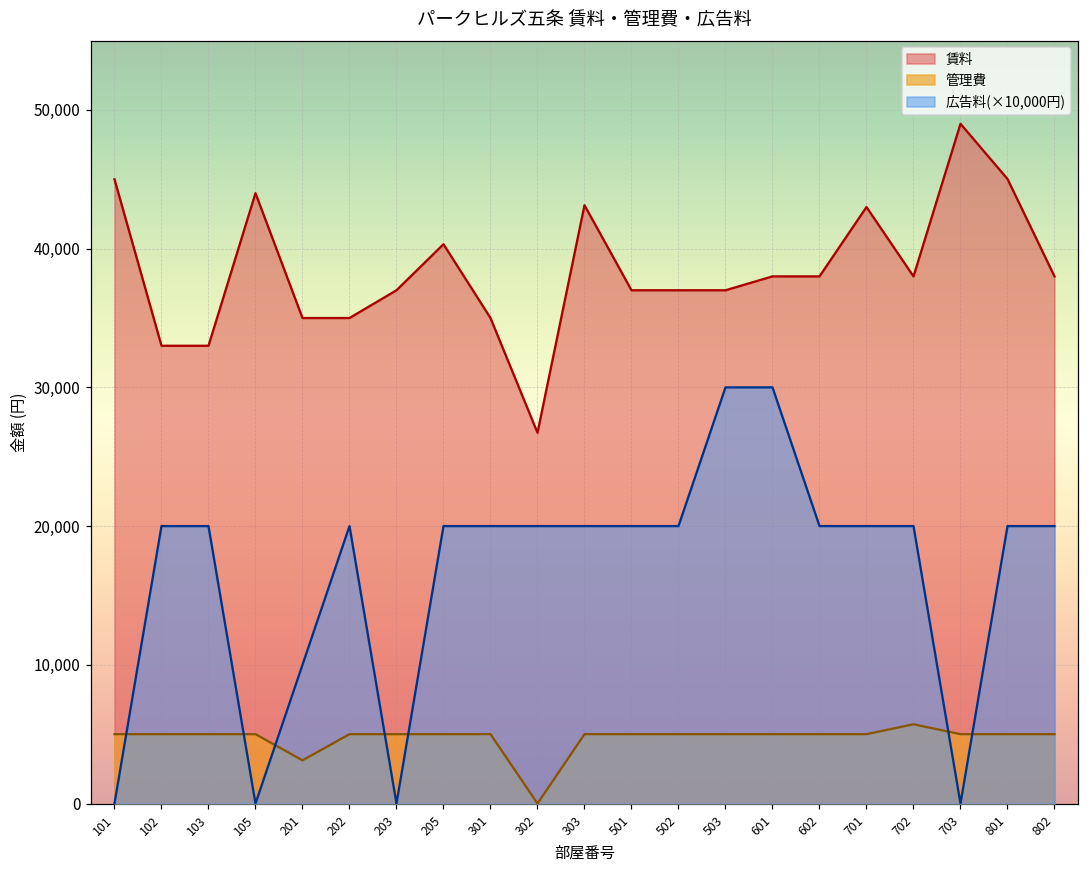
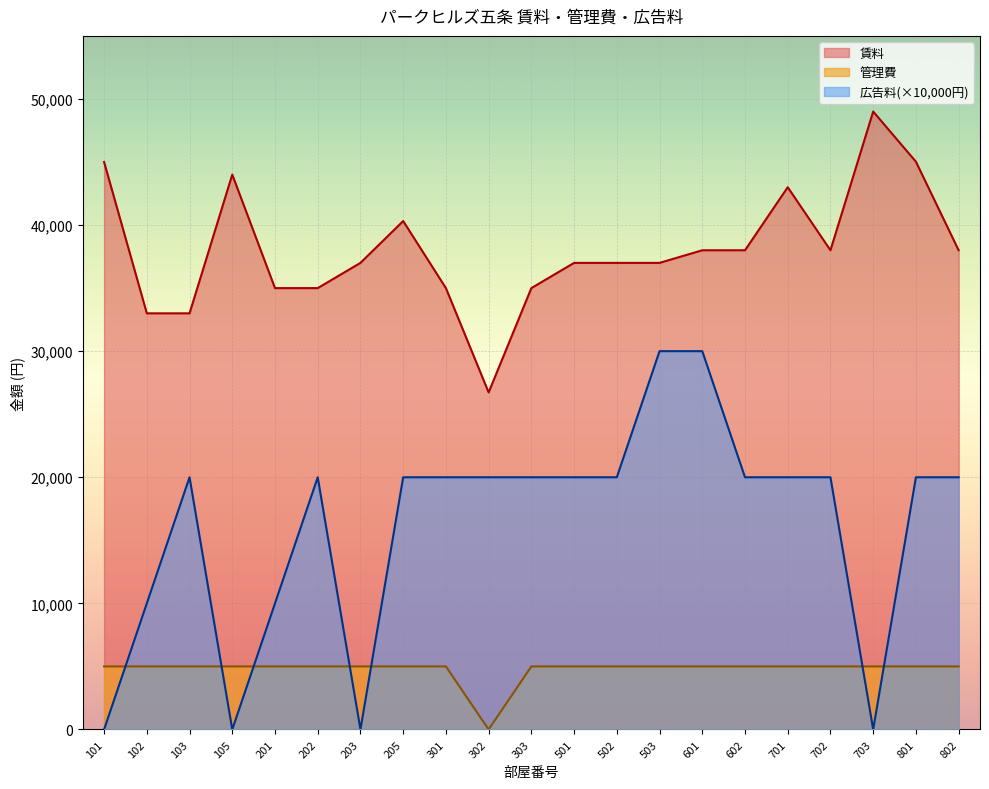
広告料(×10,000円), 102: 20,000 -> 10,000
管理費, 201: 3,100 -> 5,000
賃料, 303: 43,100 -> 35,000
管理費, 702: 5,700 -> 5,000
